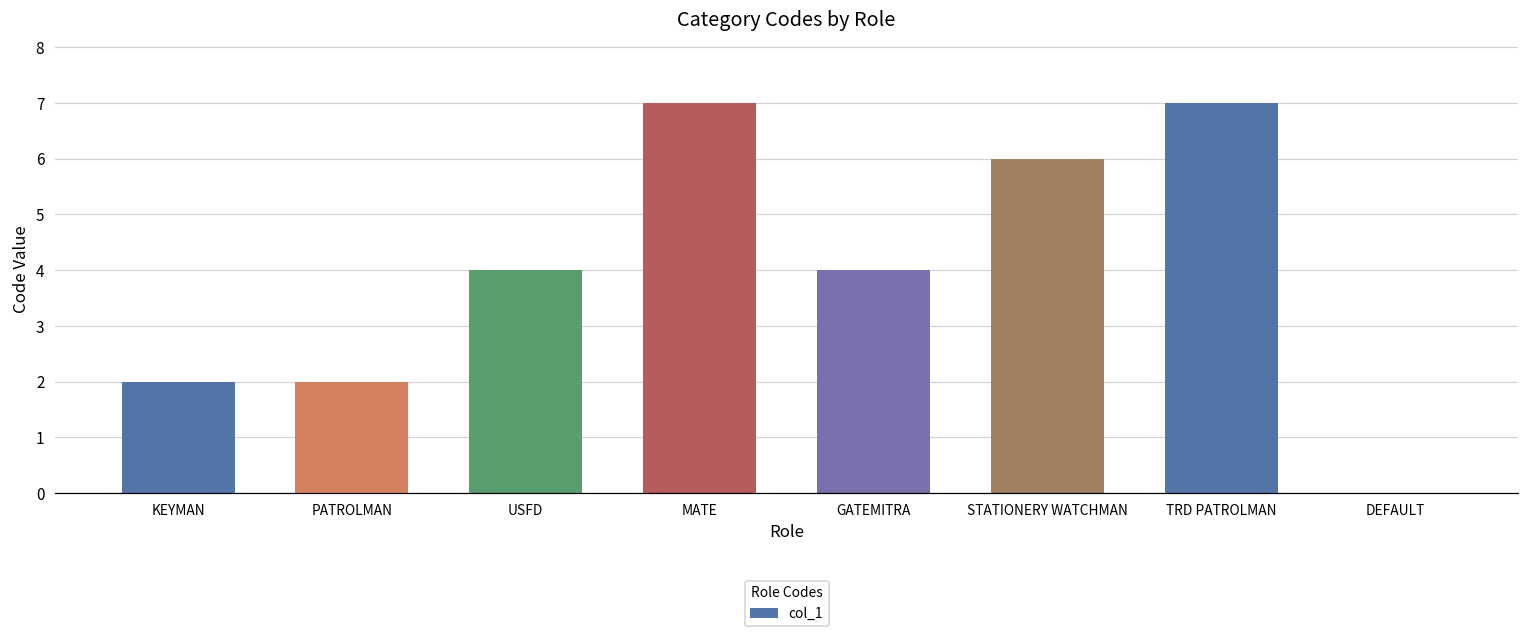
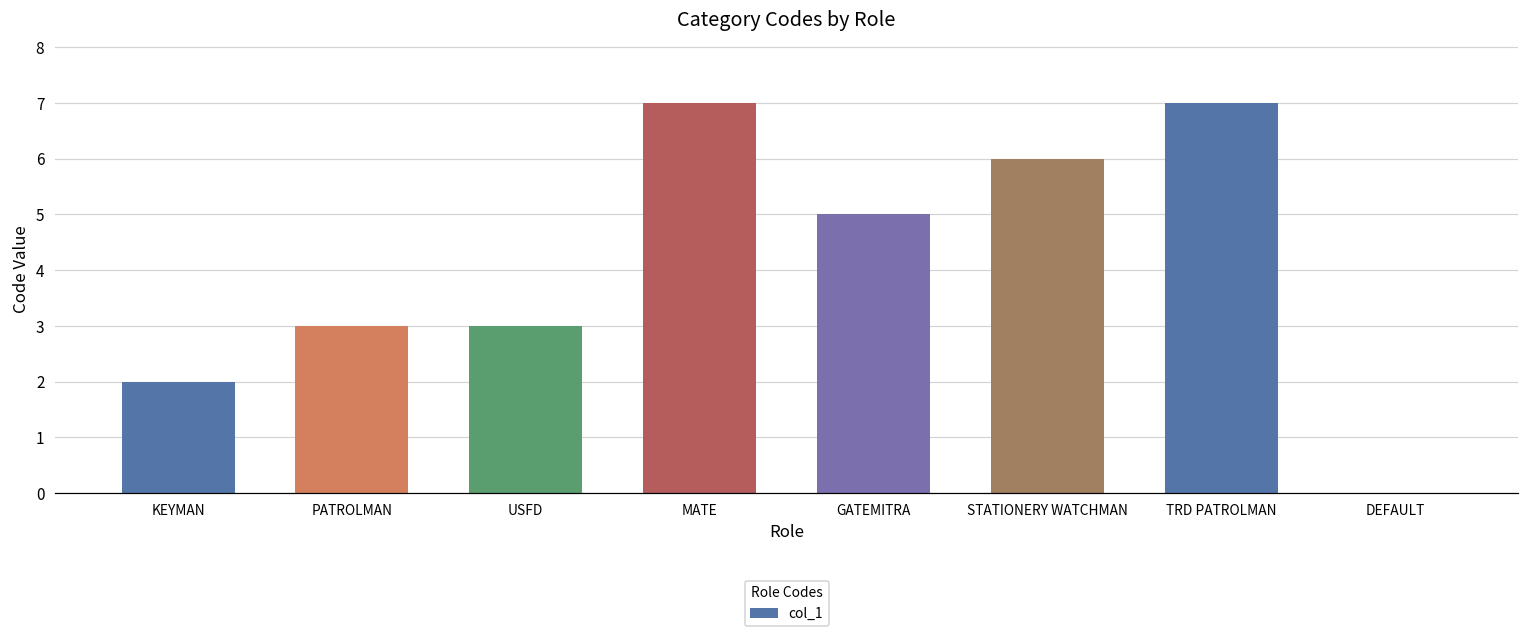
PATROLMAN: 2 -> 3
USFD: 4 -> 3
GATEMITRA: 4 -> 5
